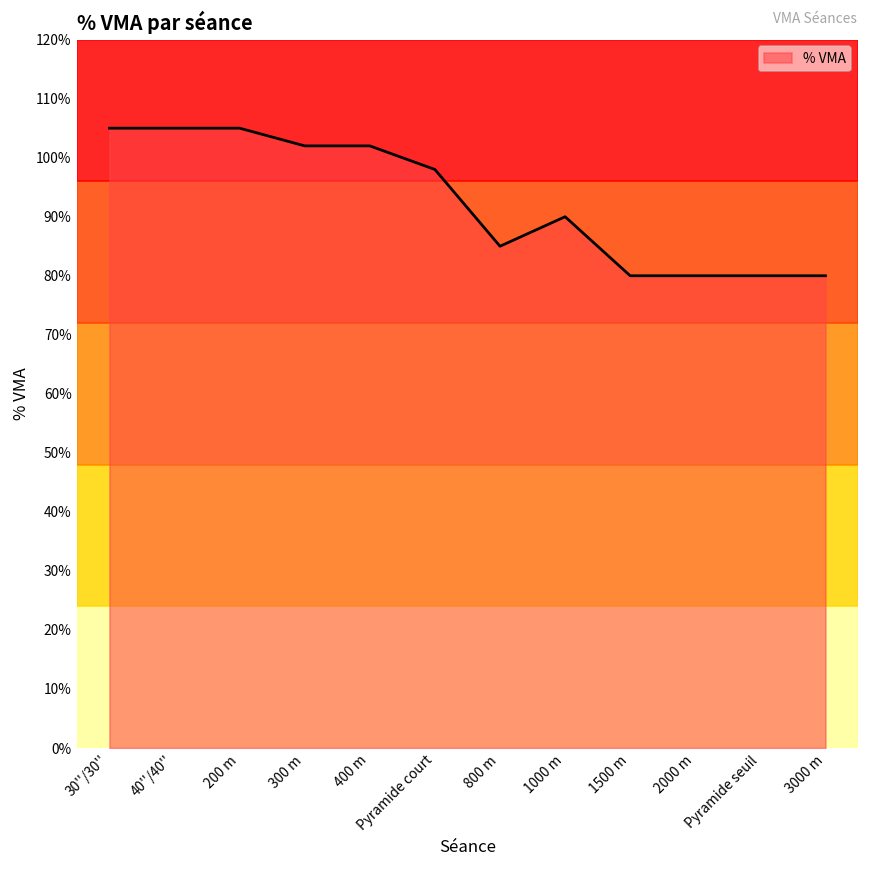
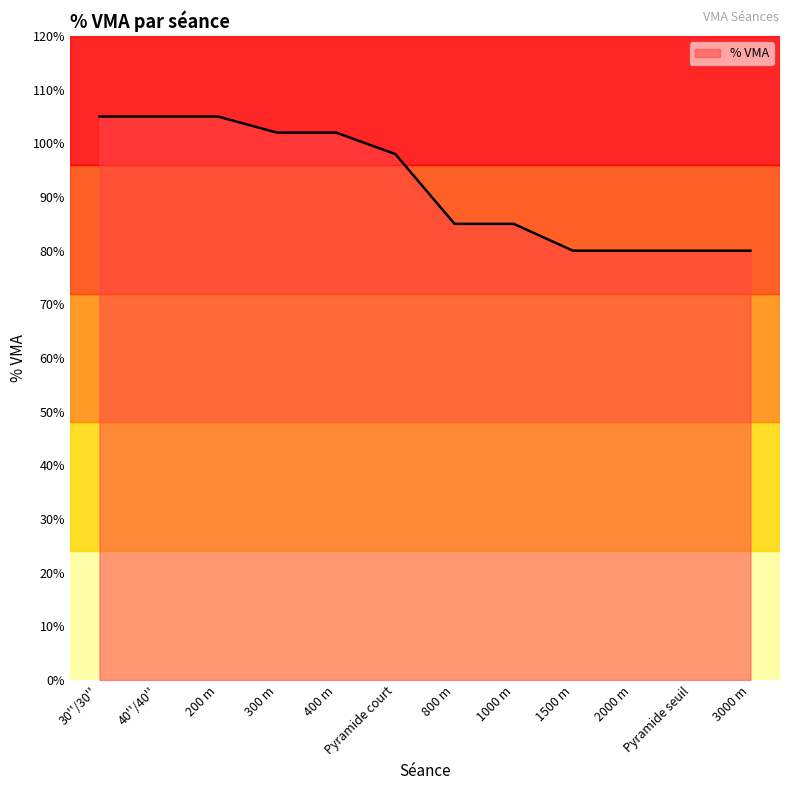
1000 m: 90% -> 85%
